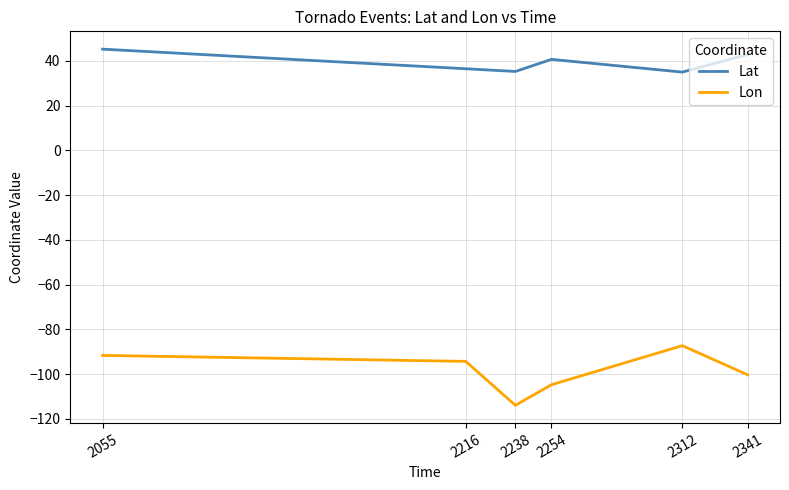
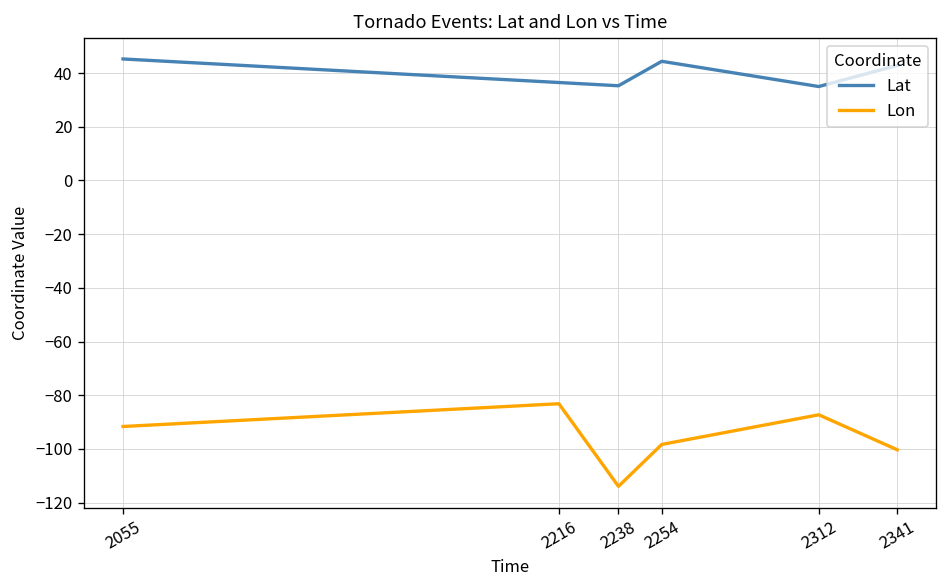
Lon, 2216: -94 -> -83
Lat, 2254: 41 -> 44
Lon, 2254: -105 -> -98
